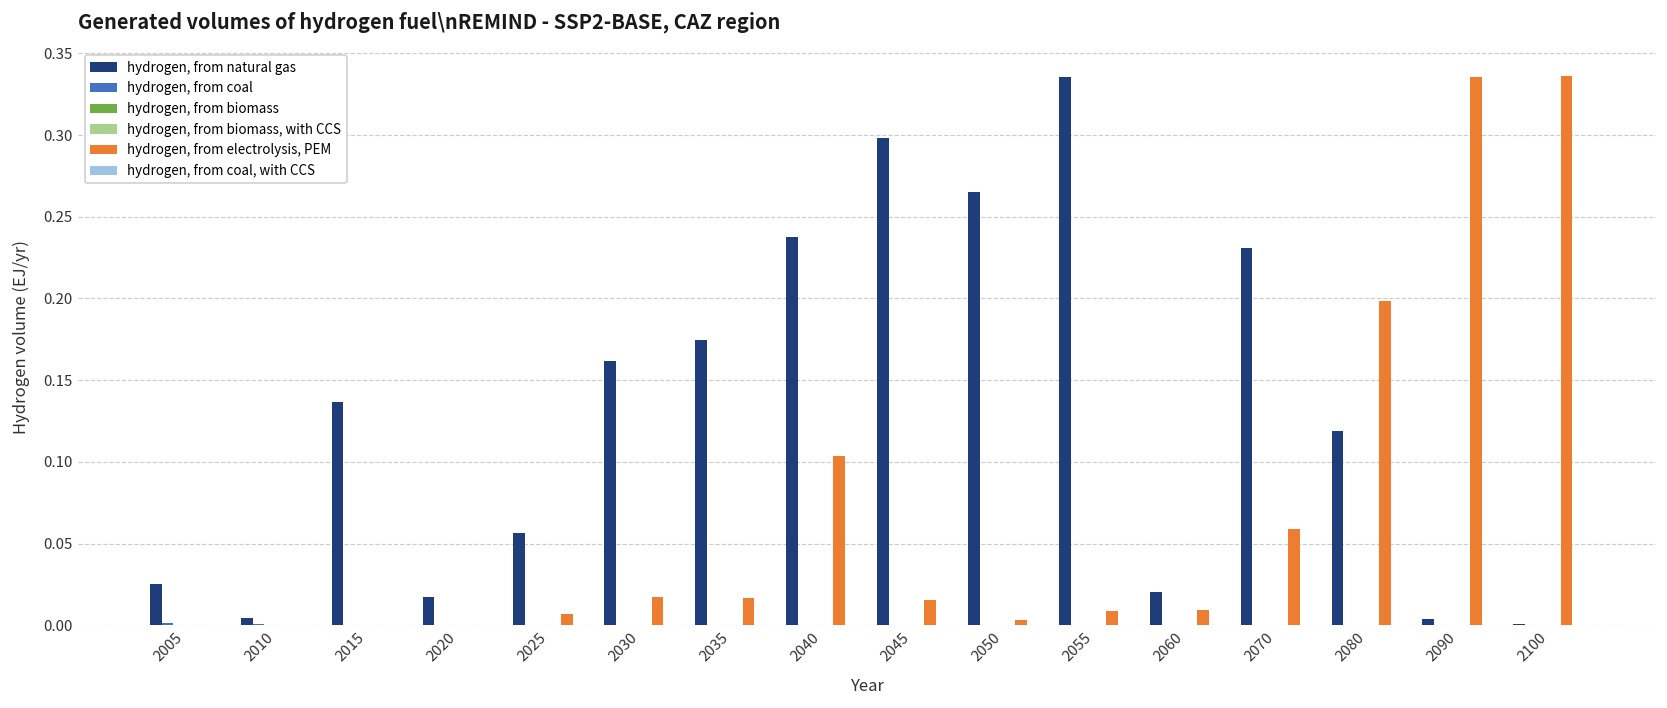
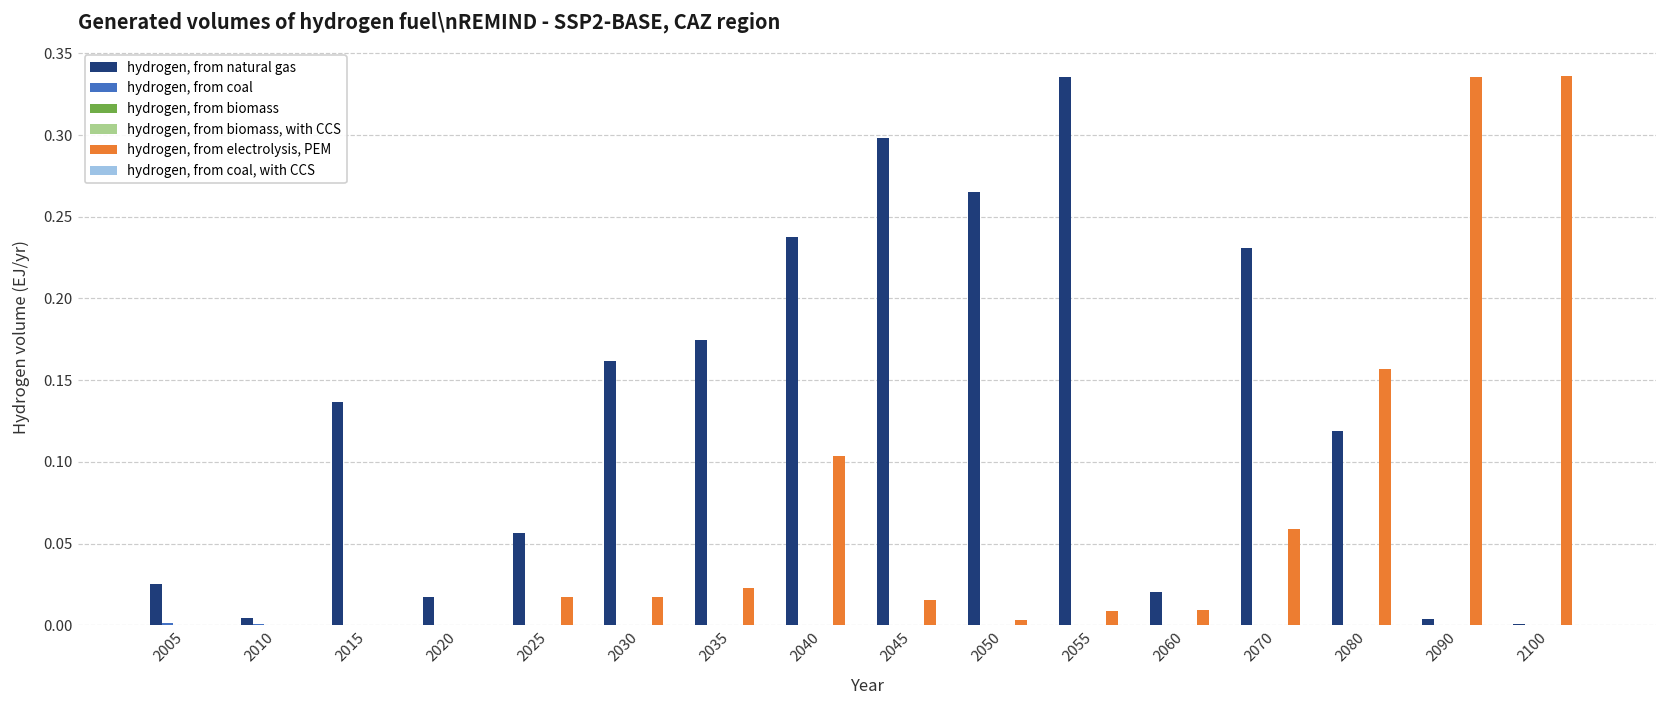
hydrogen, from electrolysis, PEM, 2025: 0.007 -> 0.017
hydrogen, from electrolysis, PEM, 2035: 0.017 -> 0.023
hydrogen, from electrolysis, PEM, 2080: 0.198 -> 0.157
